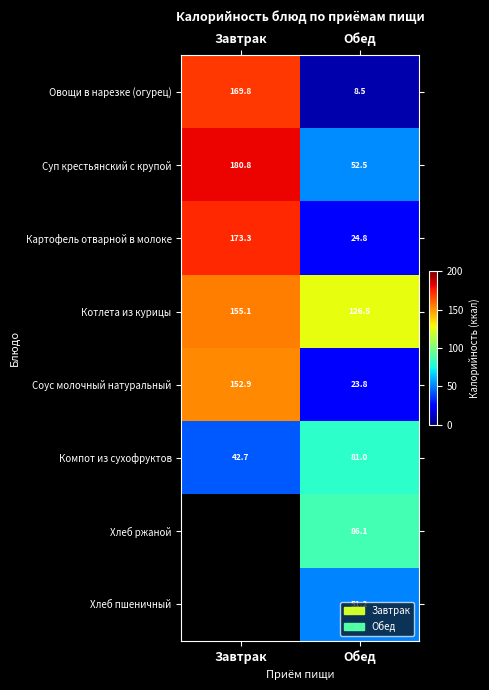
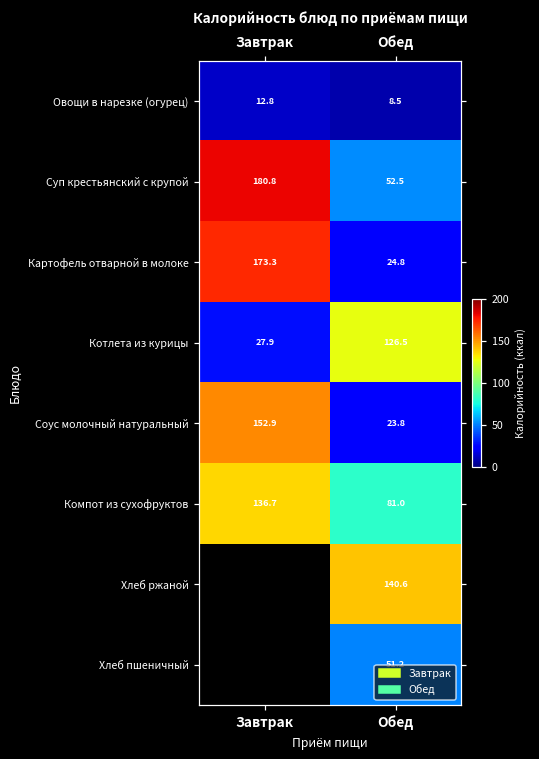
Овощи в нарезке (огурец), Завтрак: 169.8 -> 12.8
Котлета из курицы, Завтрак: 155.1 -> 27.9
Компот из сухофруктов, Завтрак: 42.7 -> 136.7
Хлеб ржаной, Обед: 86.1 -> 140.6
